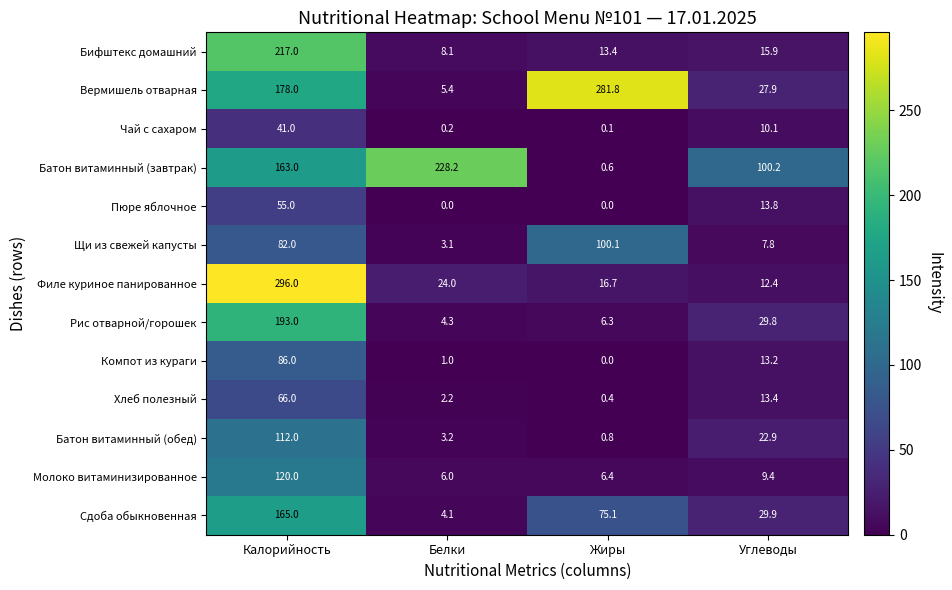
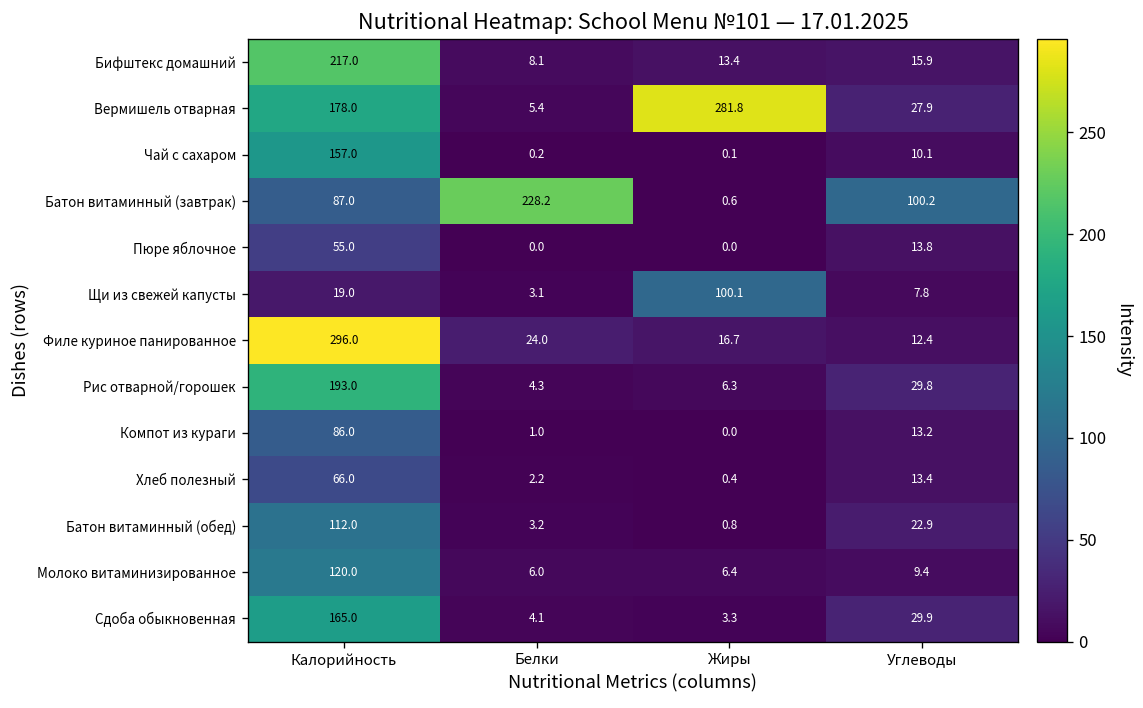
Чай с сахаром, Калорийность: 41.0 -> 157.0
Батон витаминный (завтрак), Калорийность: 163.0 -> 87.0
Щи из свежей капусты, Калорийность: 82.0 -> 19.0
Сдоба обыкновенная, Жиры: 75.1 -> 3.3
